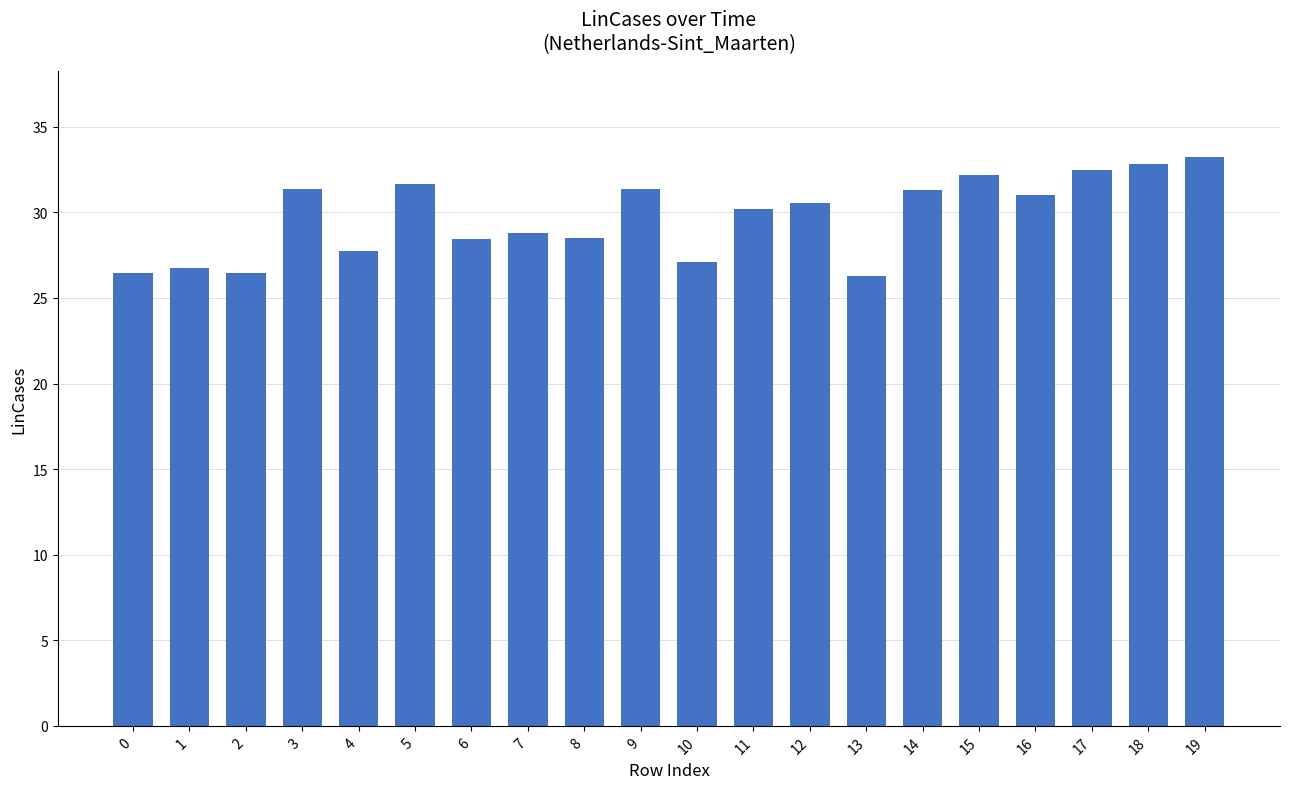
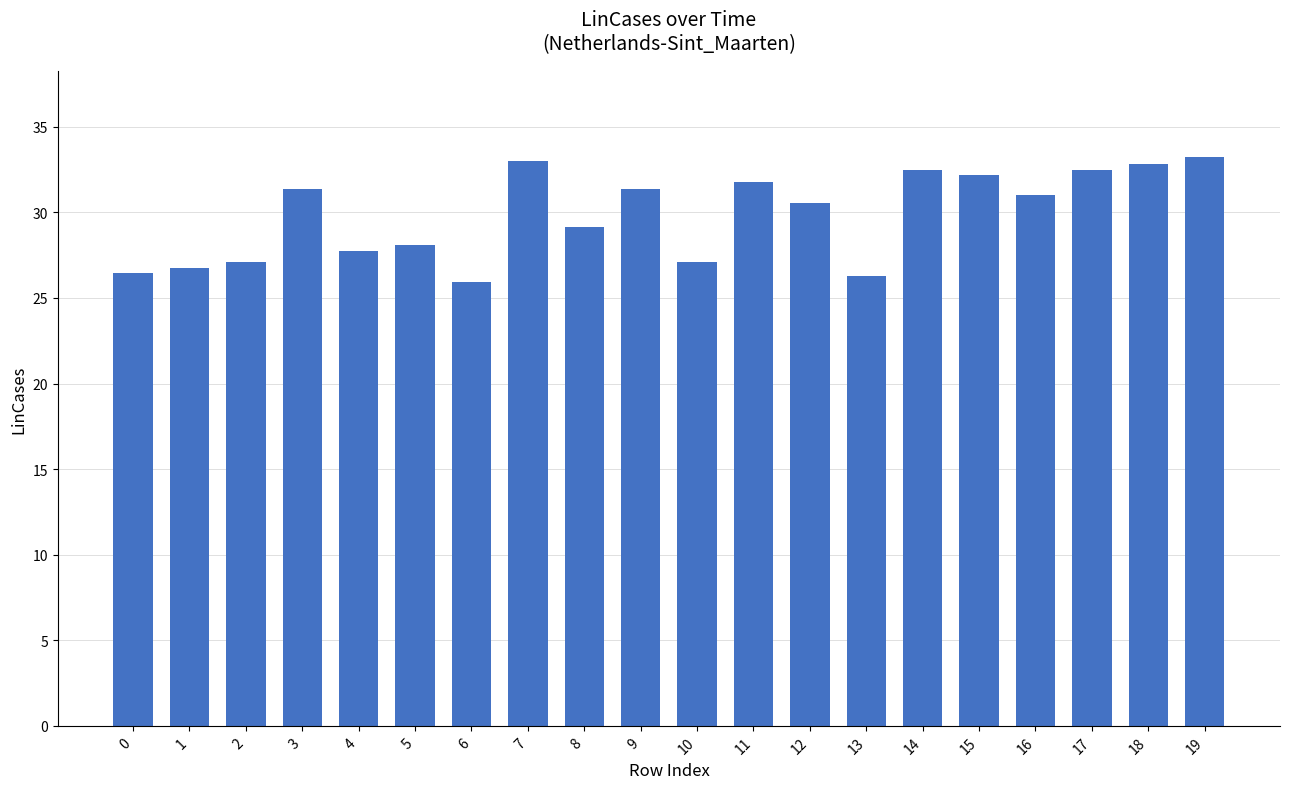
2: 26.5 -> 27.1
5: 31.7 -> 28.1
6: 28.4 -> 25.9
7: 28.8 -> 33.0
8: 28.5 -> 29.1
11: 30.2 -> 31.8
14: 31.3 -> 32.5
